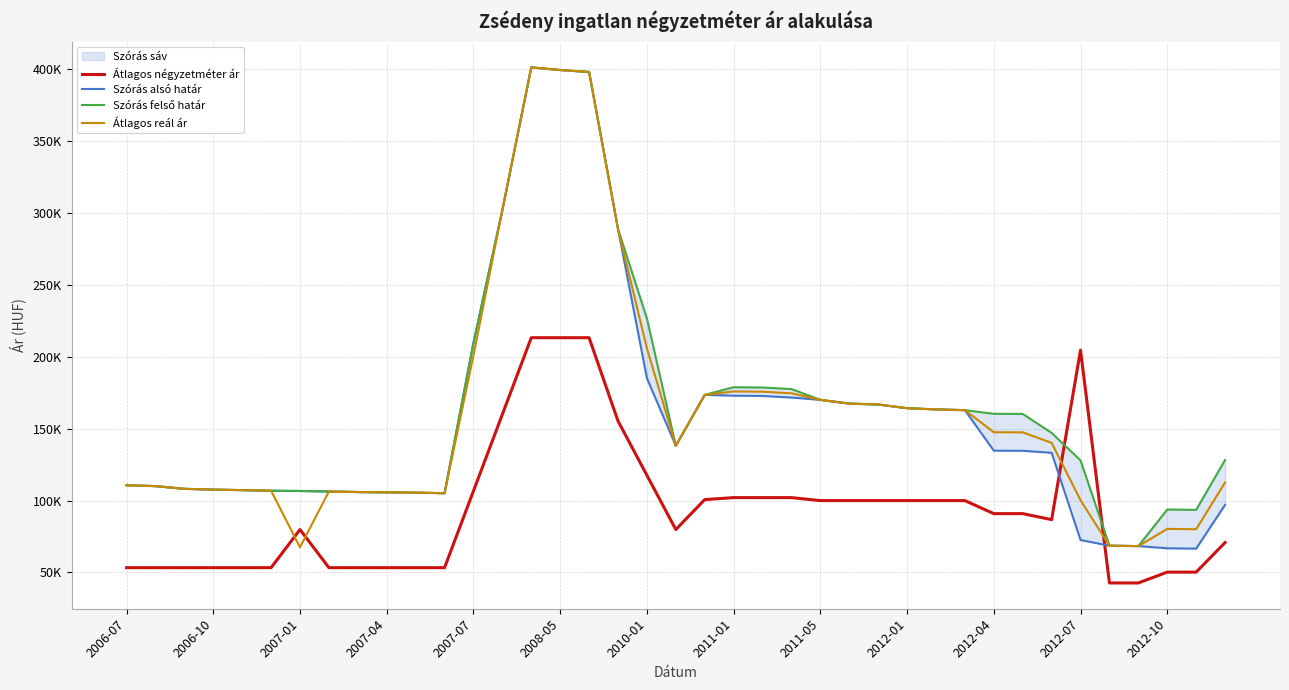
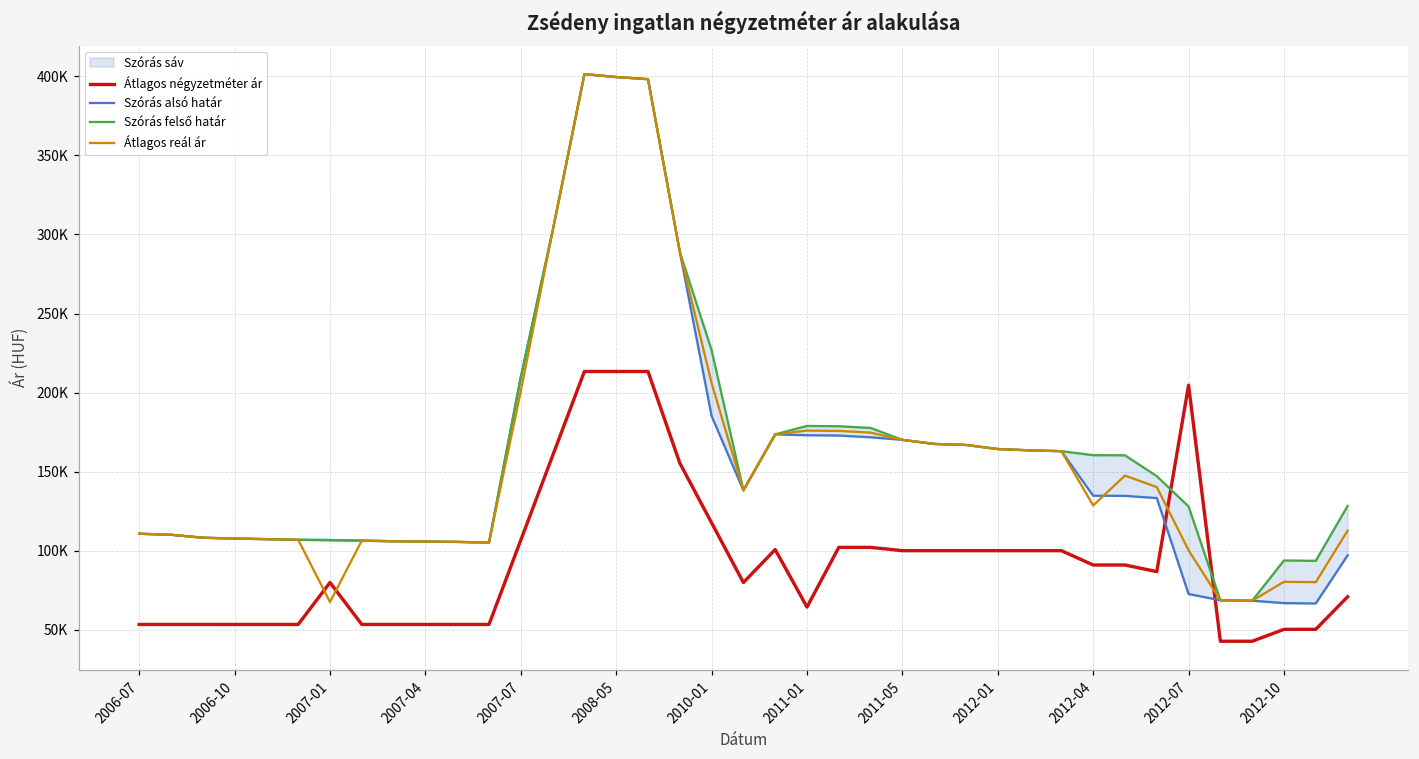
Átlagos négyzetméter ár, 2011-01: 102000 -> 64000
Átlagos reál ár, 2012-04: 148000 -> 129000
